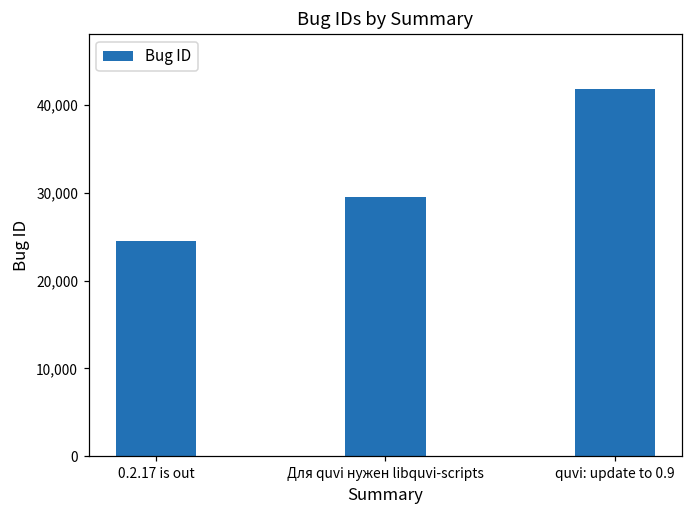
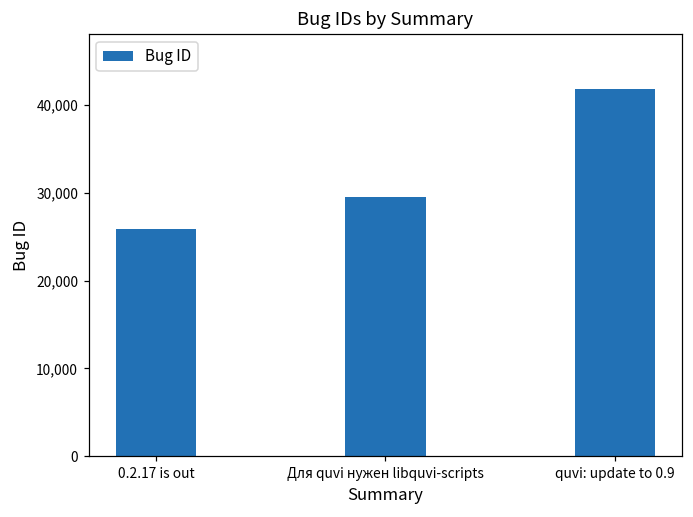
0.2.17 is out: 24,000 -> 26,000
